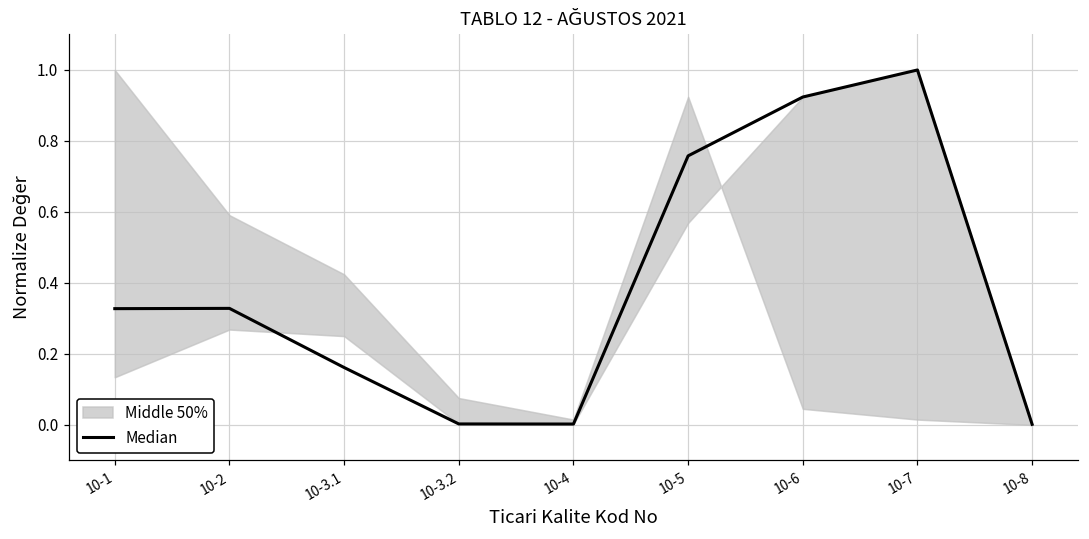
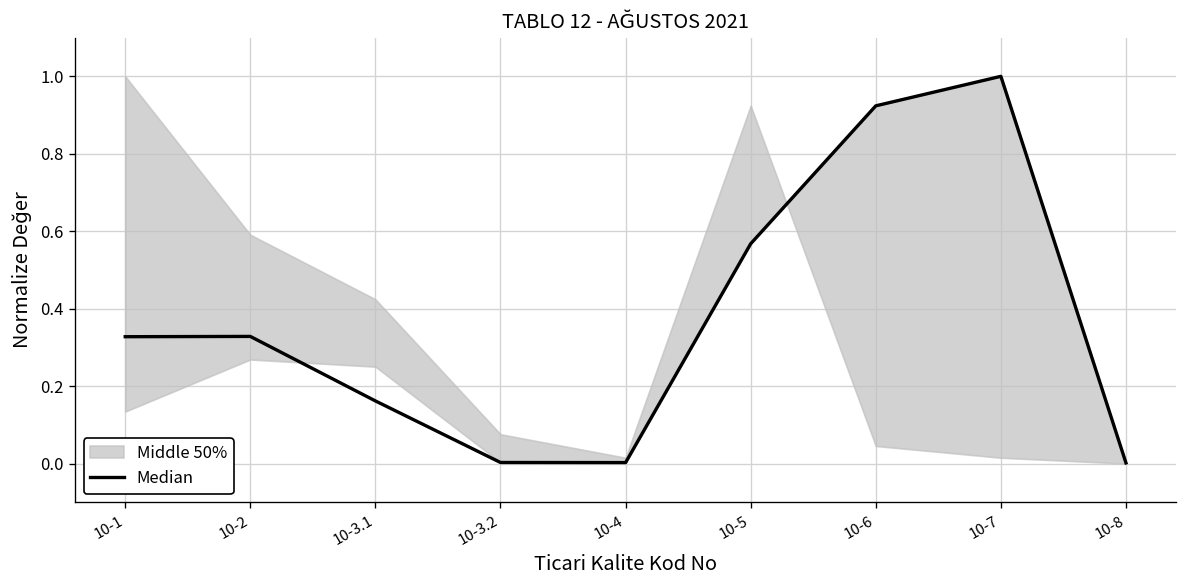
Median, 10-5: 0.76 -> 0.57
